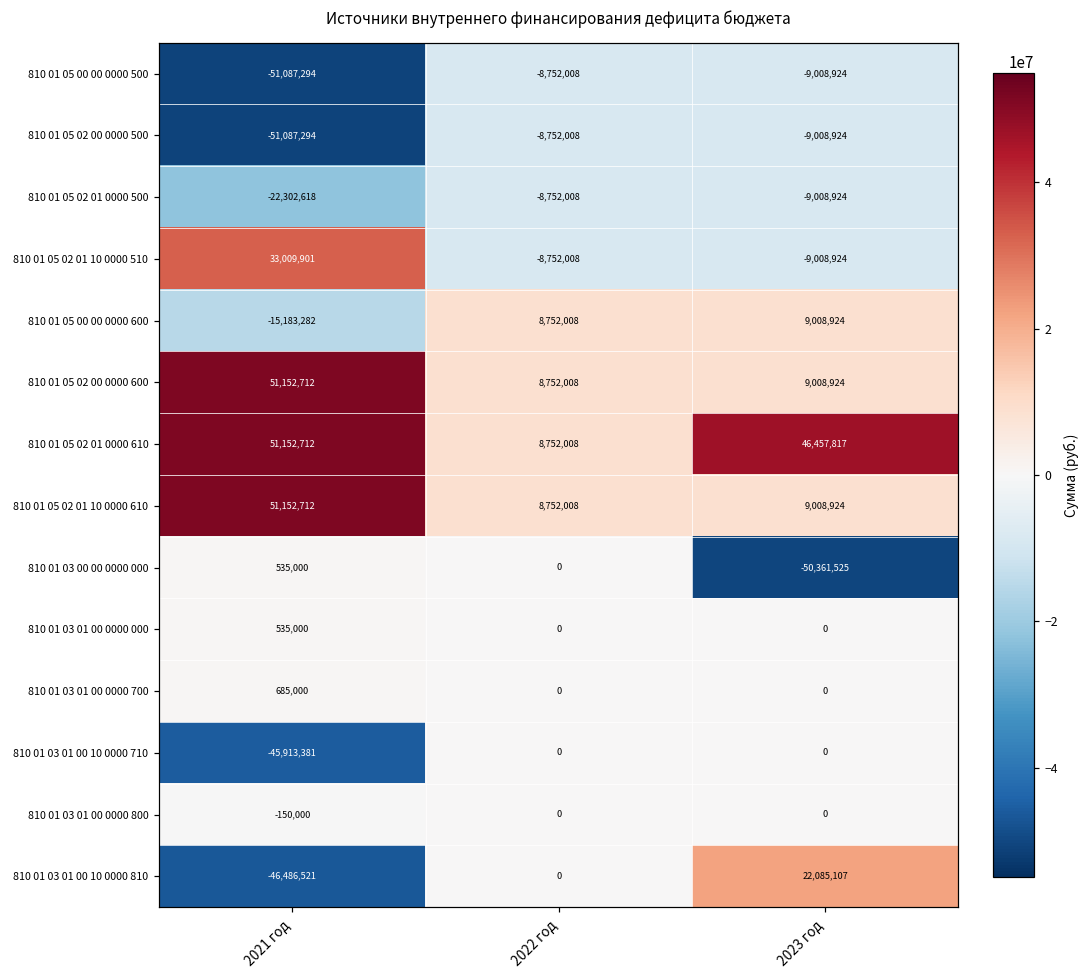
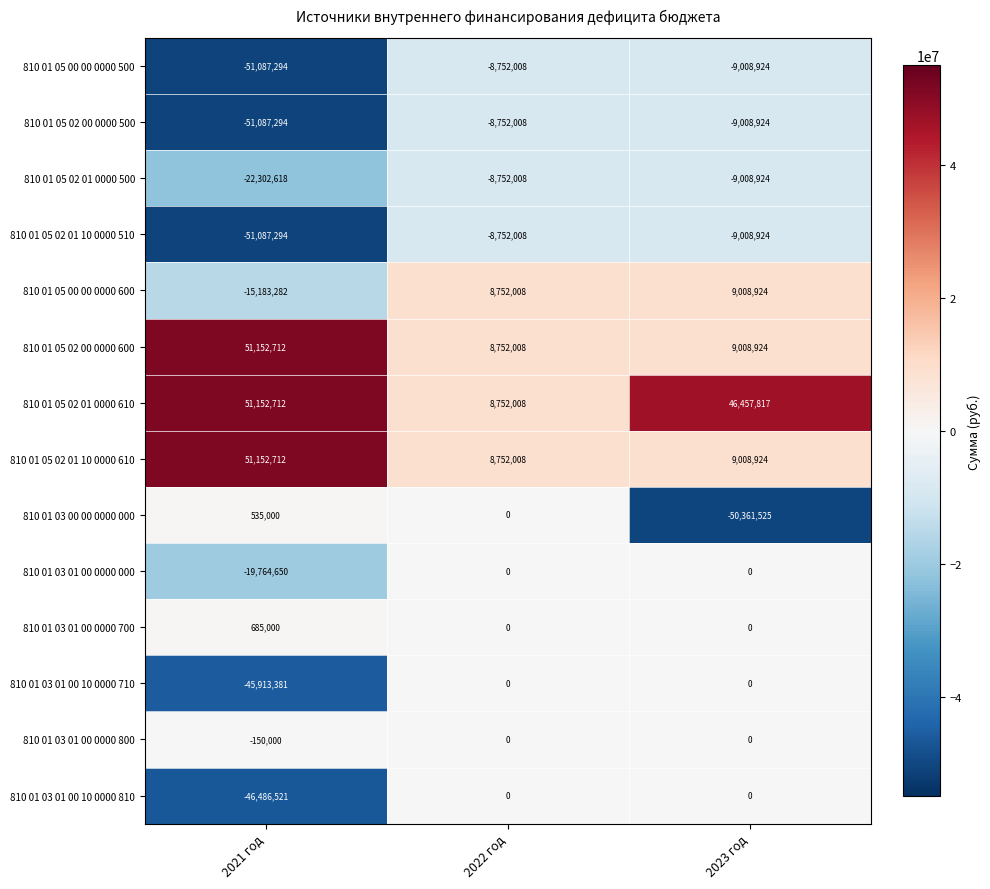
810 01 05 02 01 10 0000 510, 2021 год: 33,009,901 -> -51,087,294
810 01 03 01 00 0000 000, 2021 год: 535,000 -> -19,764,650
810 01 03 01 00 10 0000 810, 2023 год: 22,085,107 -> 0
